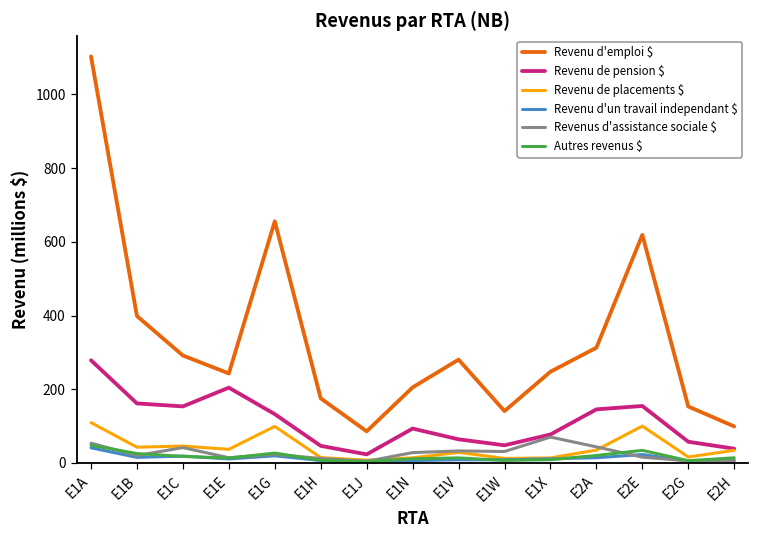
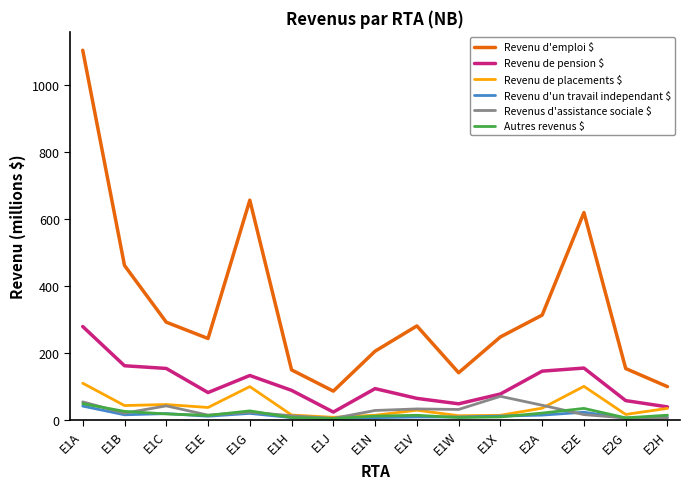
Revenu d'emploi $, E1B: 400 -> 460
Revenu de pension $, E1E: 200 -> 80
Revenu d'emploi $, E1H: 180 -> 150
Revenu de pension $, E1H: 50 -> 90
